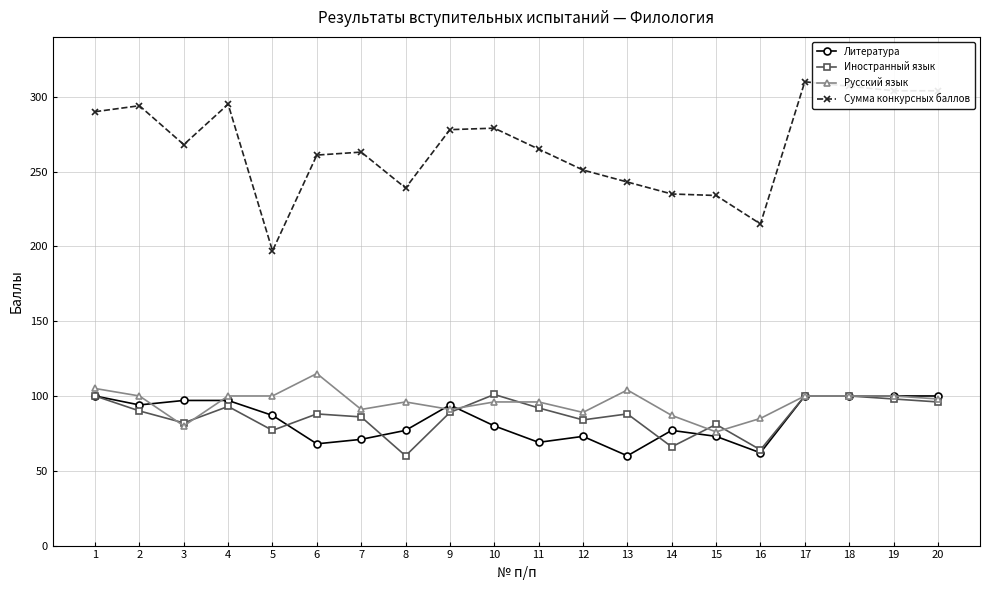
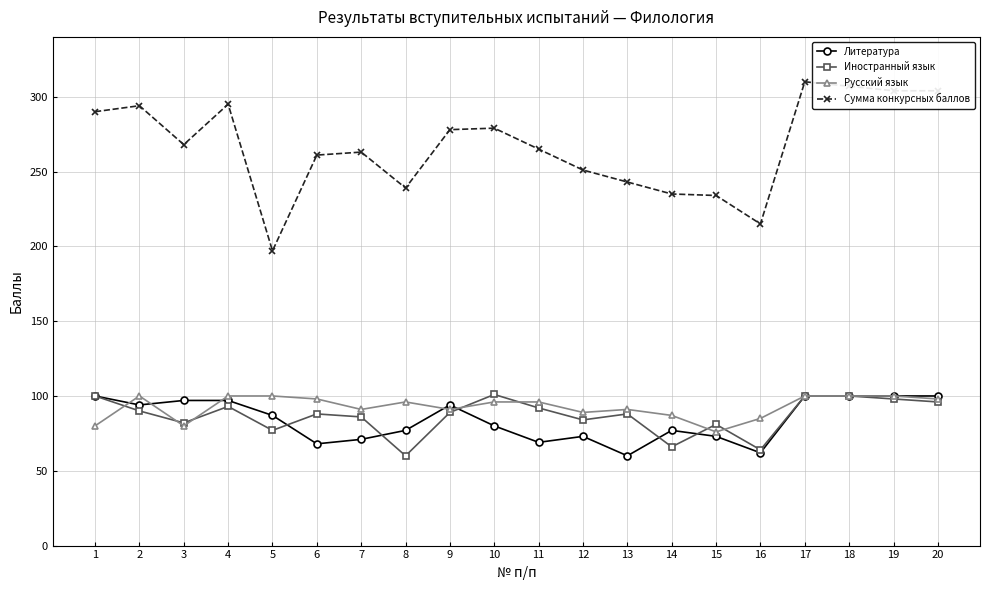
Русский язык, 1: 105 -> 80
Русский язык, 6: 115 -> 98
Русский язык, 13: 104 -> 91
